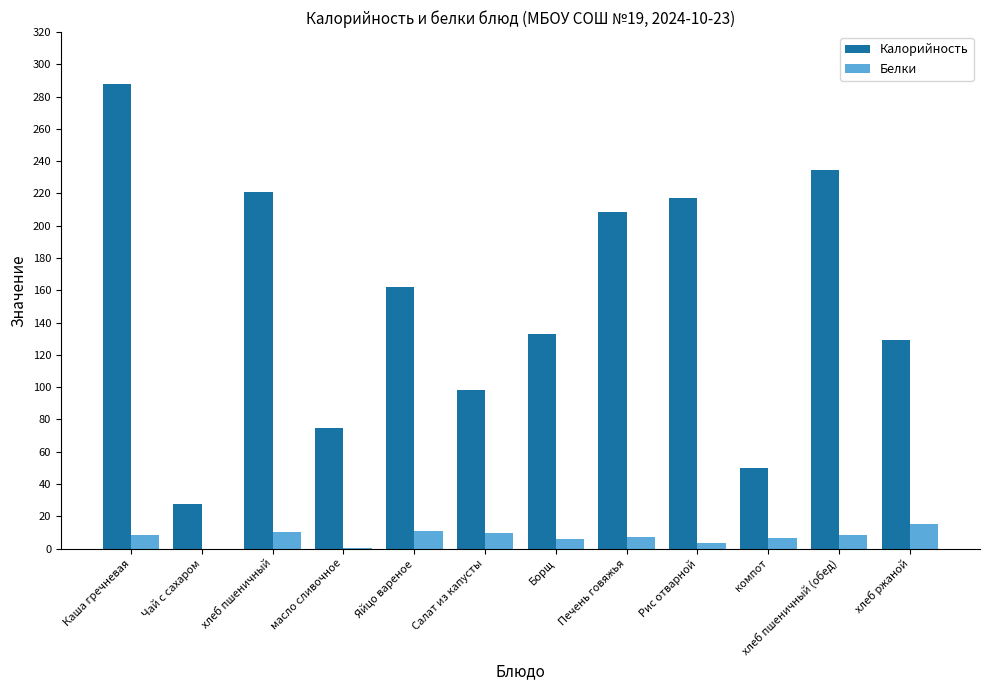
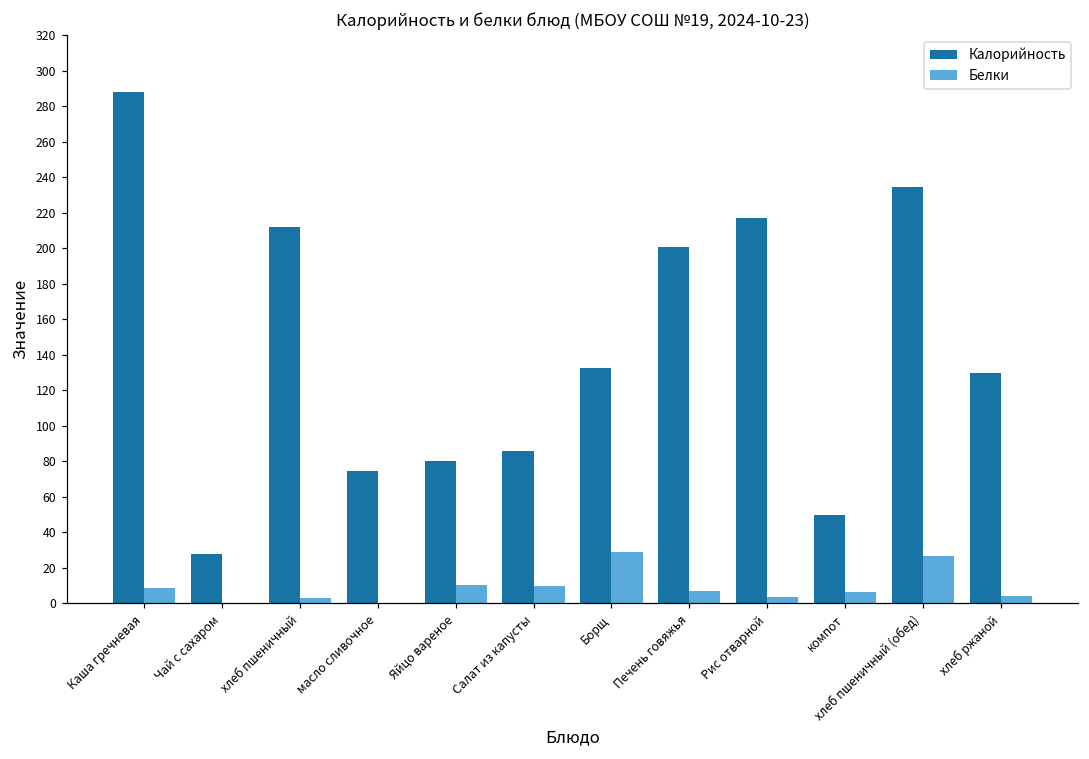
Калорийность, хлеб пшеничный: 221 -> 212
Белки, хлеб пшеничный: 10 -> 3
Калорийность, Яйцо вареное: 162 -> 80
Калорийность, Салат из капусты: 98 -> 86
Белки, Борщ: 6 -> 29
Калорийность, Печень говяжья: 209 -> 201
Белки, хлеб пшеничный (обед): 9 -> 27
Белки, хлеб ржаной: 15 -> 4
